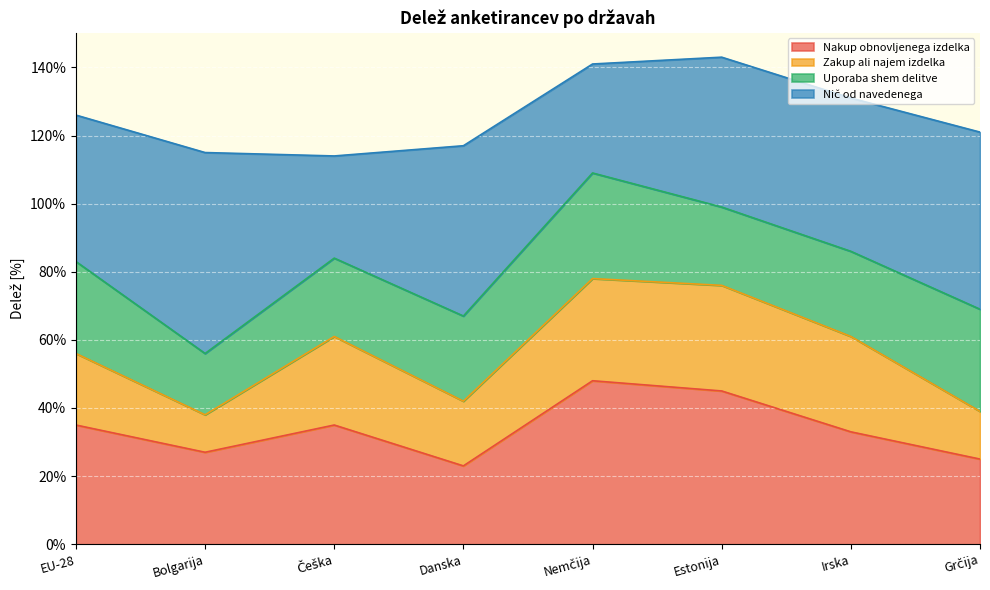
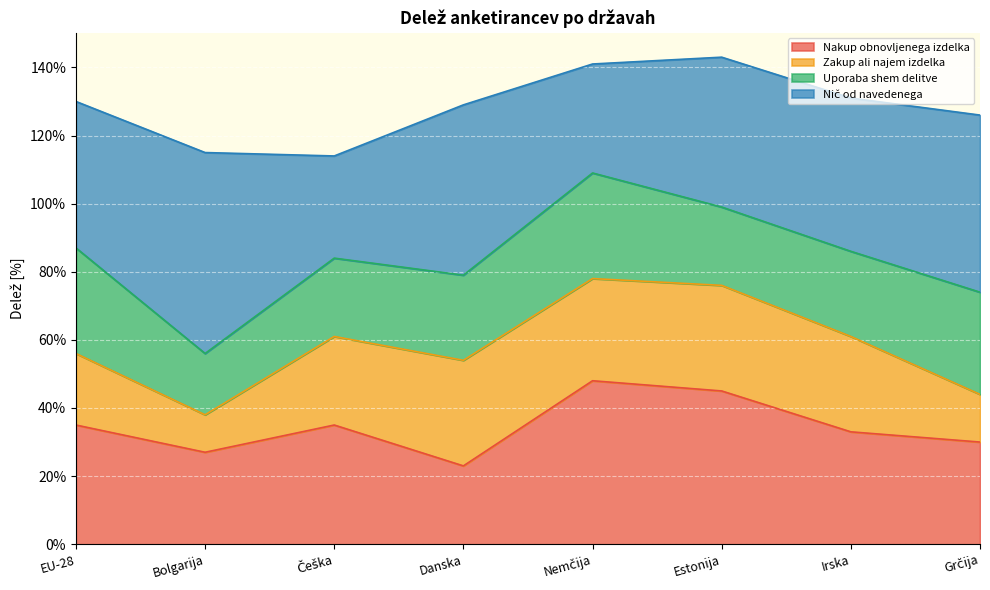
Uporaba shem delitve, EU-28: 27% -> 31%
Zakup ali najem izdelka, Danska: 19% -> 31%
Nakup obnovljenega izdelka, Grčija: 25% -> 30%
